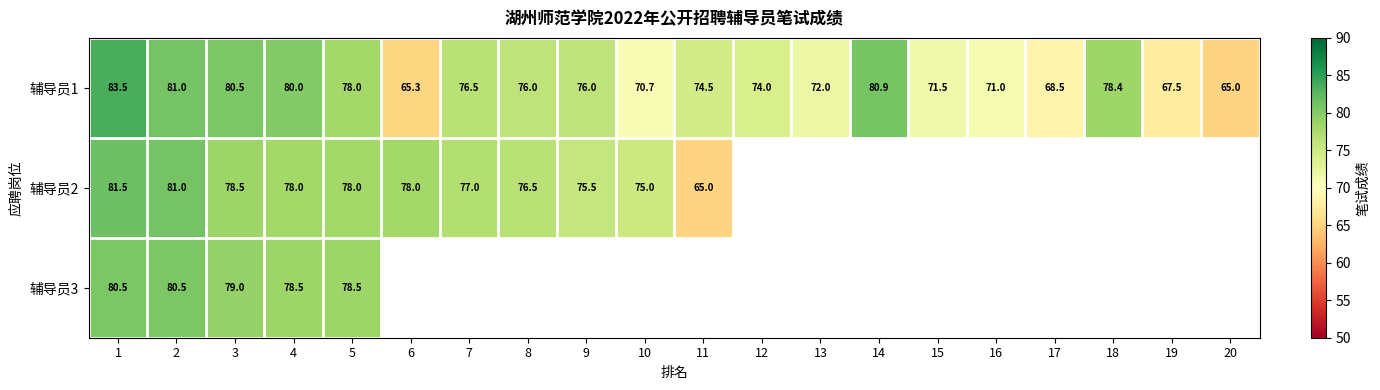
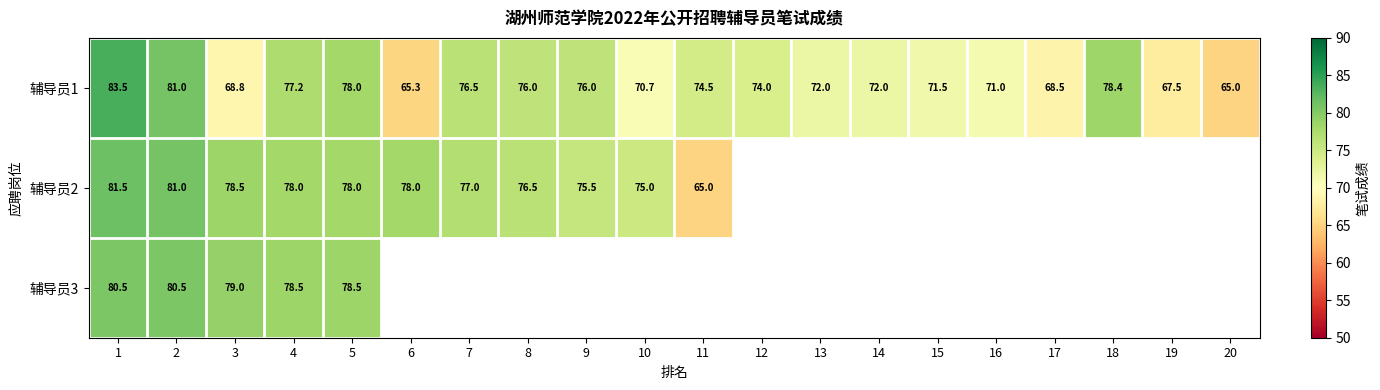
辅导员1, 3: 80.5 -> 68.8
辅导员1, 4: 80.0 -> 77.2
辅导员1, 14: 80.9 -> 72.0
